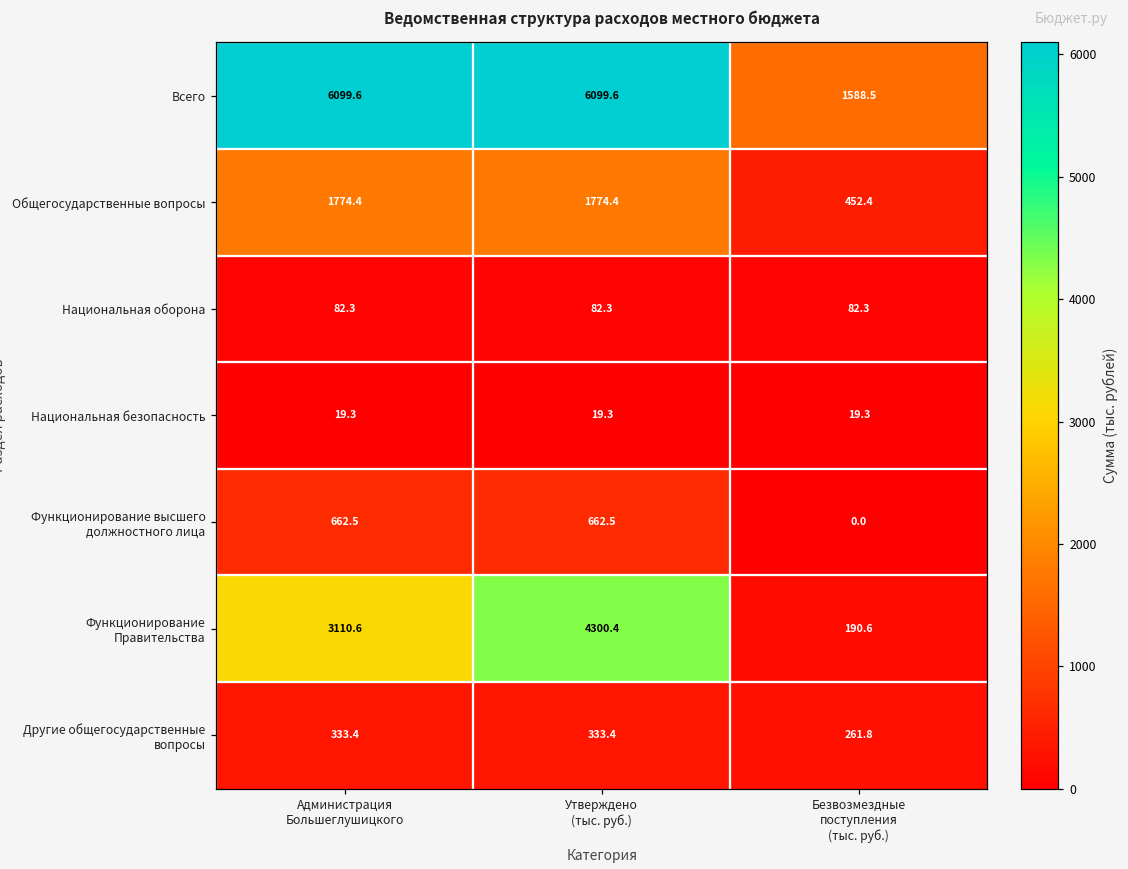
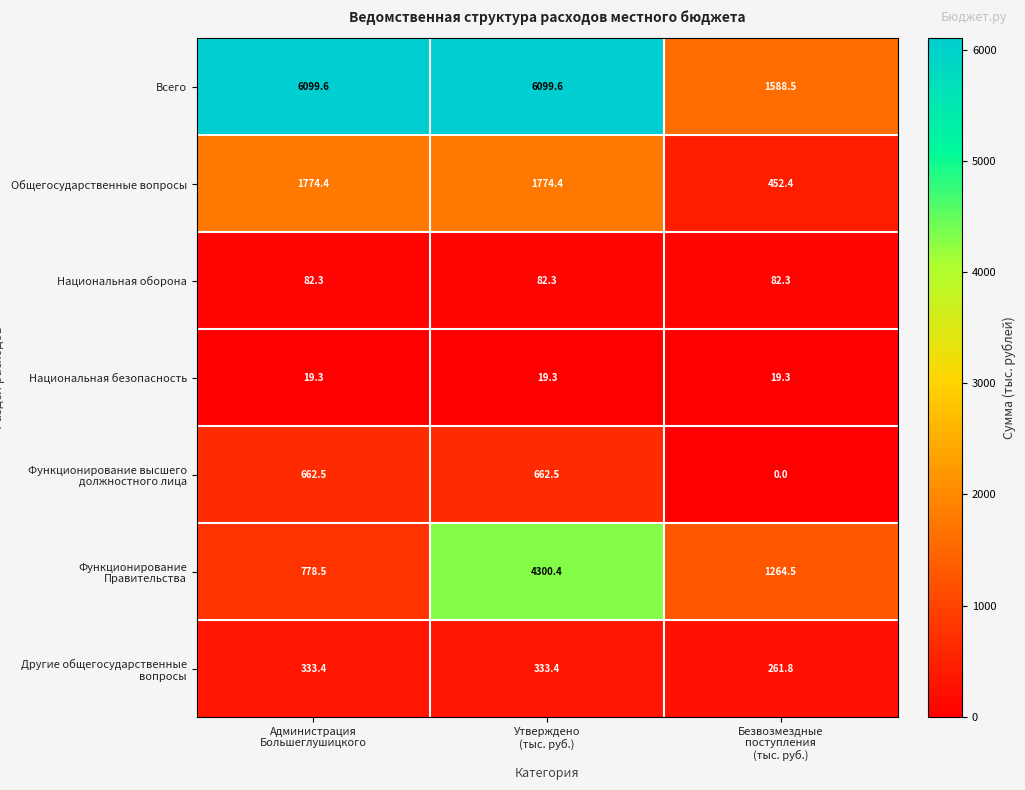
Функционирование Правительства, Администрация Большеглушицкого: 3110.6 -> 778.5
Функционирование Правительства, Безвозмездные поступления (тыс. руб.): 190.6 -> 1264.5
